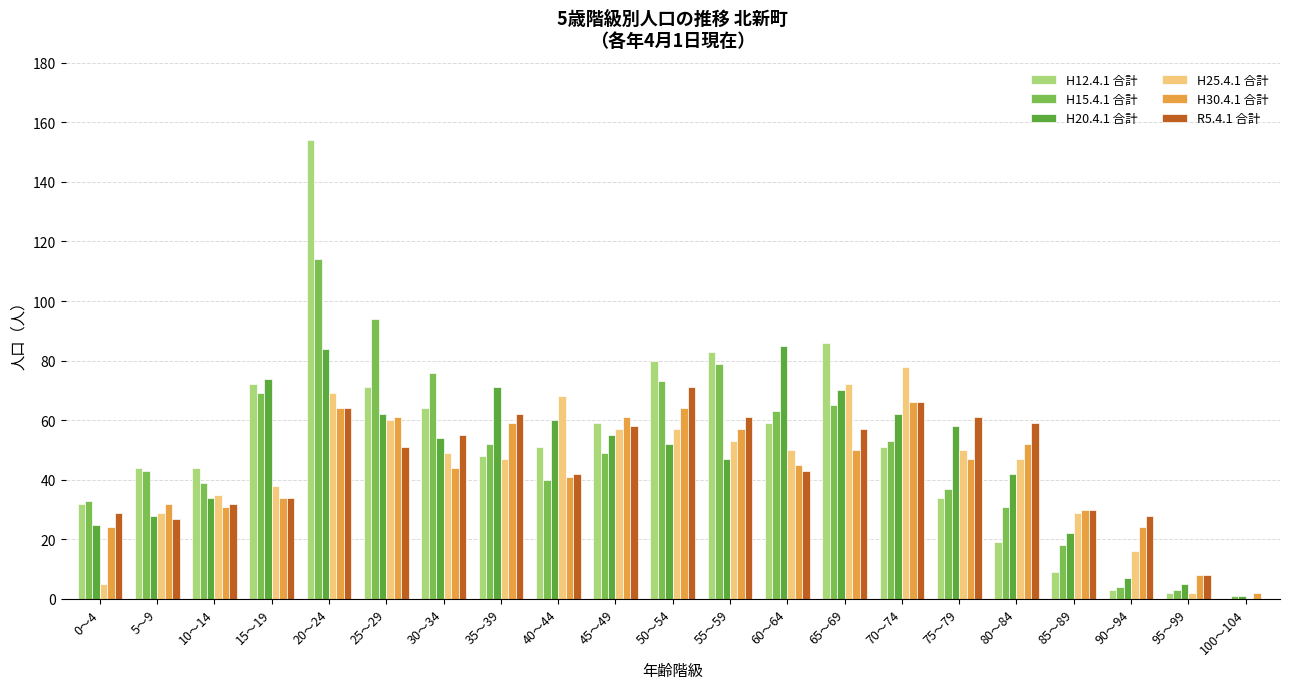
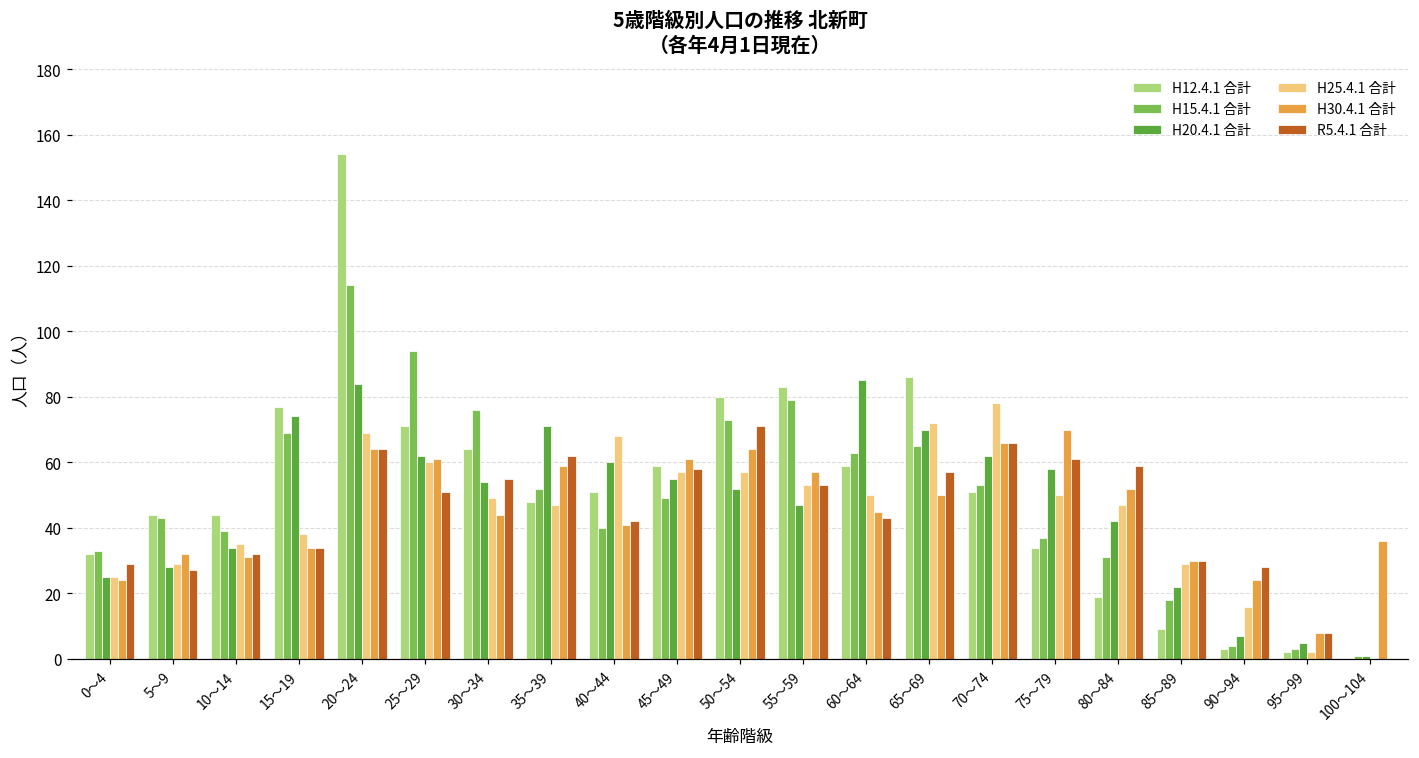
H25.4.1 合計, 0～4: 5 -> 25
H12.4.1 合計, 15～19: 72 -> 77
R5.4.1 合計, 55～59: 61 -> 53
H30.4.1 合計, 75～79: 47 -> 70
H30.4.1 合計, 100～104: 2 -> 36
